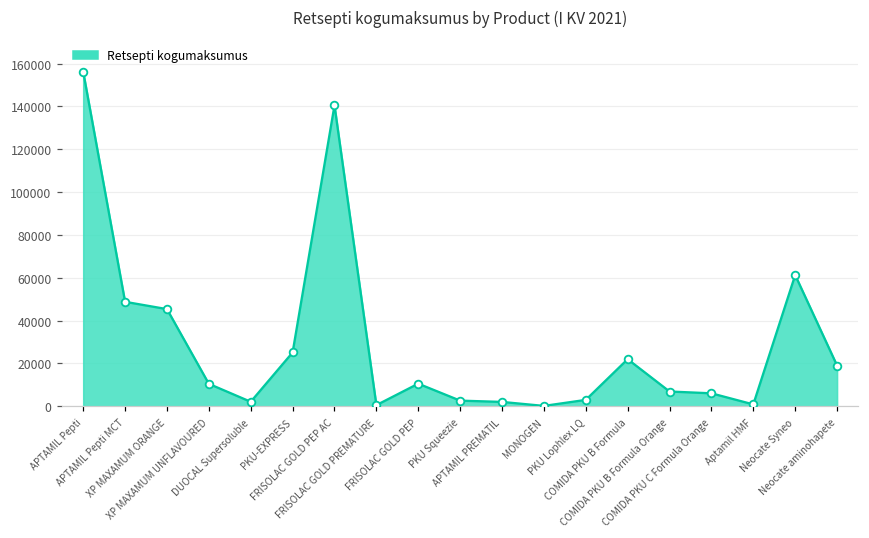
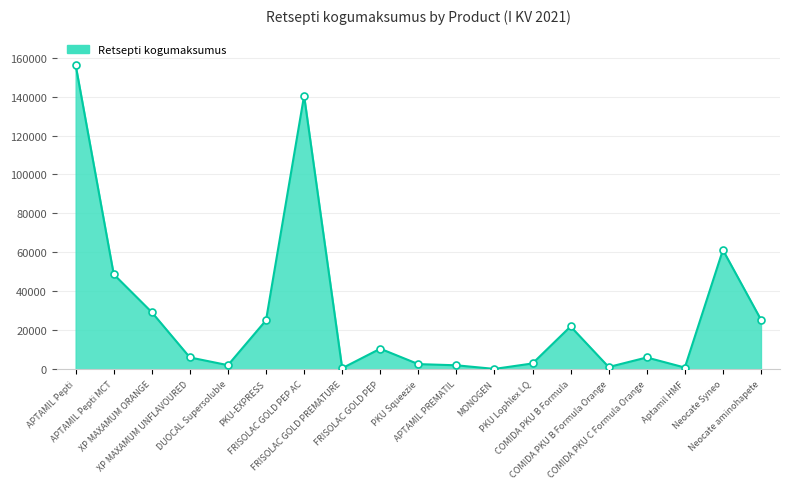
XP MAXAMUM ORANGE: 45000 -> 29000
XP MAXAMUM UNFLAVOURED: 10000 -> 6000
COMIDA PKU B Formula Orange: 7000 -> 1000
Neocate aminohapete: 19000 -> 25000
